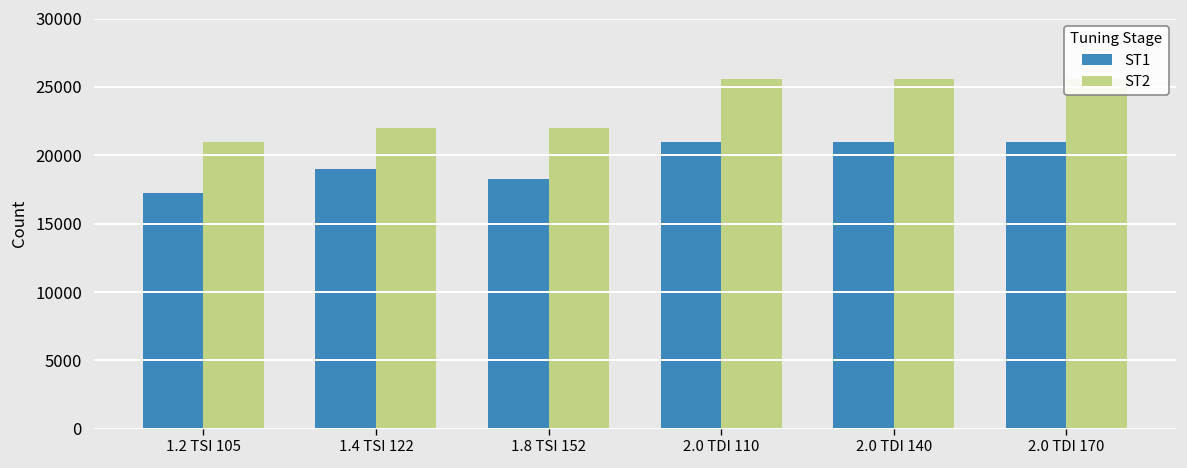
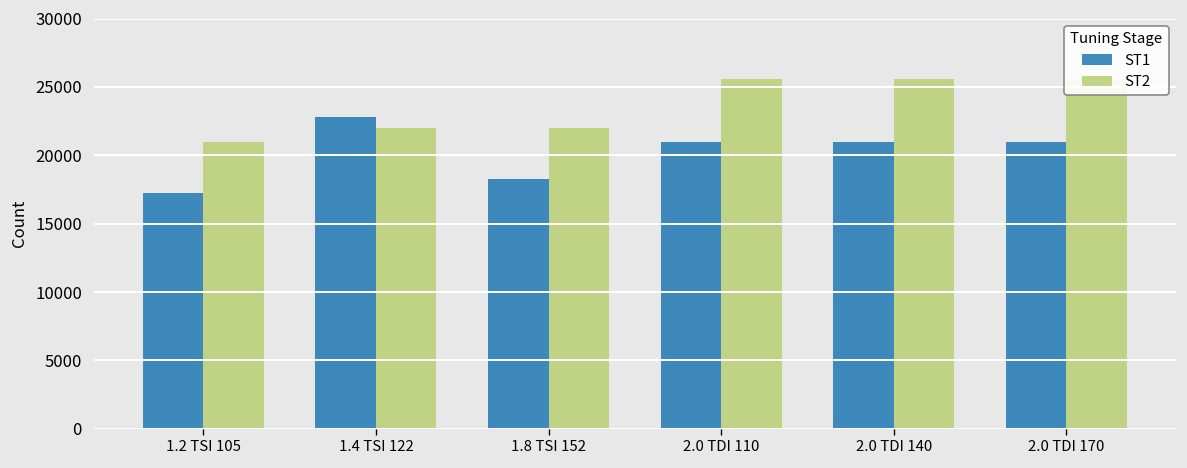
ST1, 1.4 TSI 122: 19000 -> 22800
